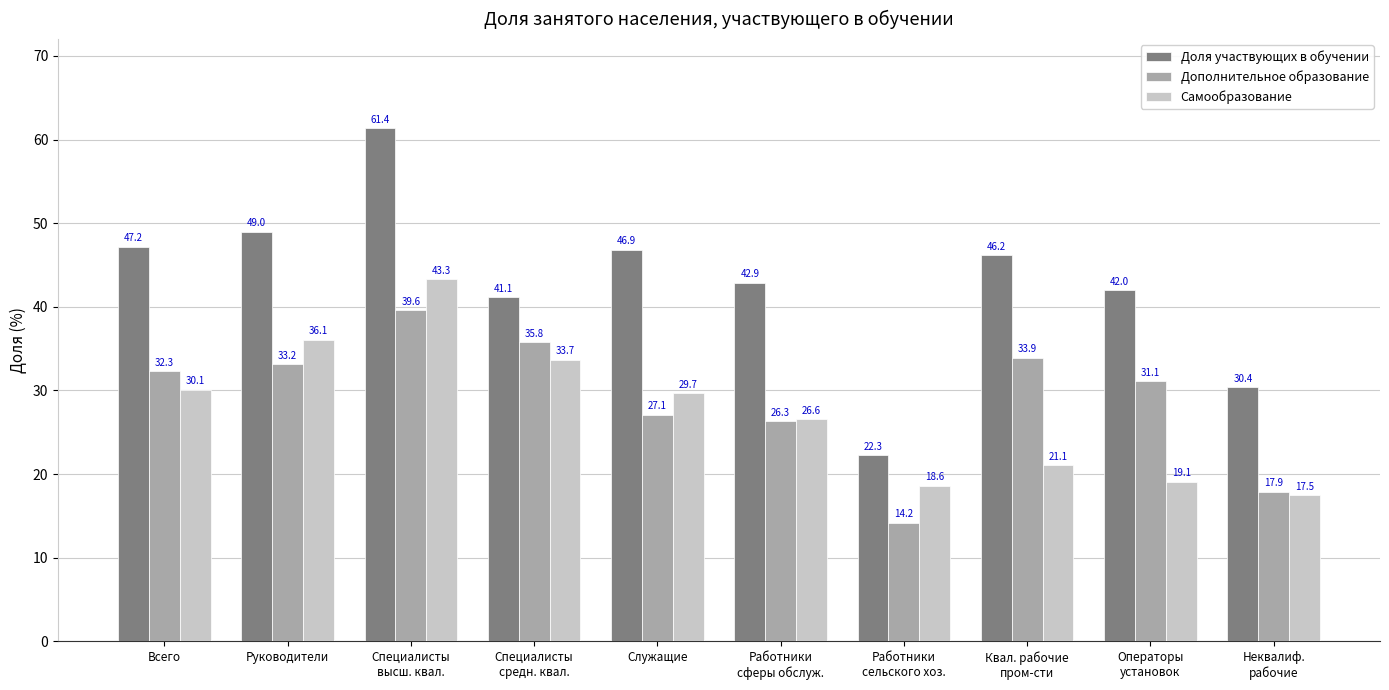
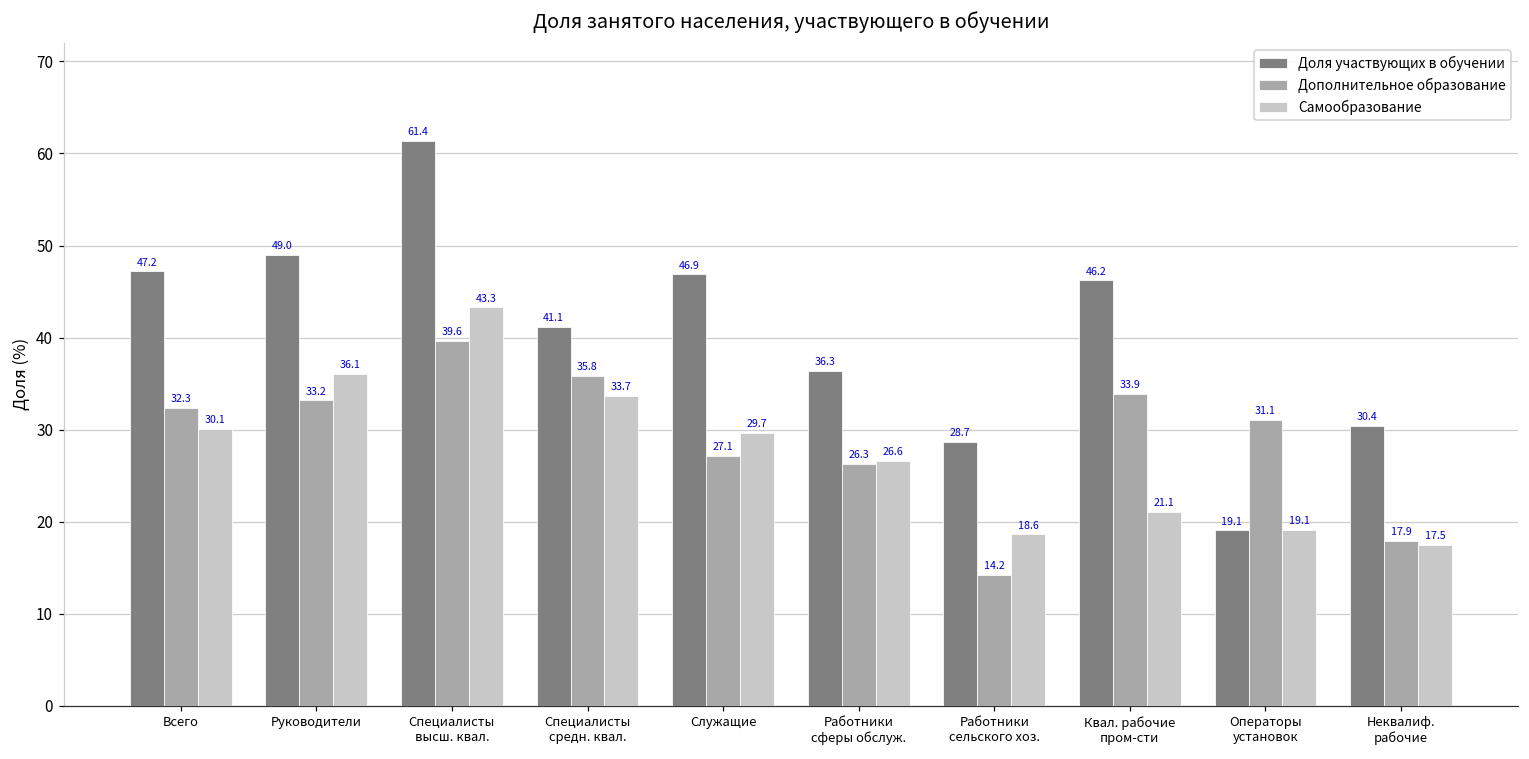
Доля участвующих в обучении, Работники сферы обслуж.: 42.9 -> 36.3
Доля участвующих в обучении, Работники сельского хоз.: 22.3 -> 28.7
Доля участвующих в обучении, Операторы установок: 42.0 -> 19.1
